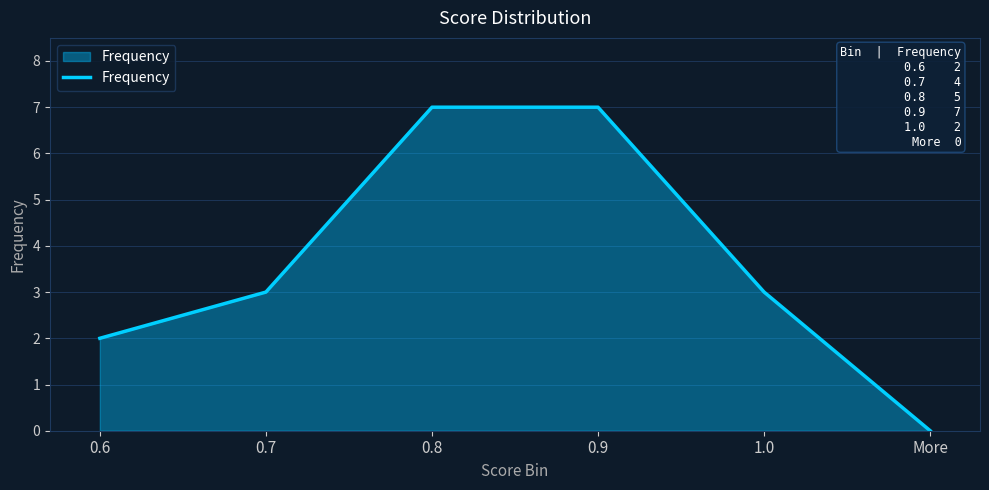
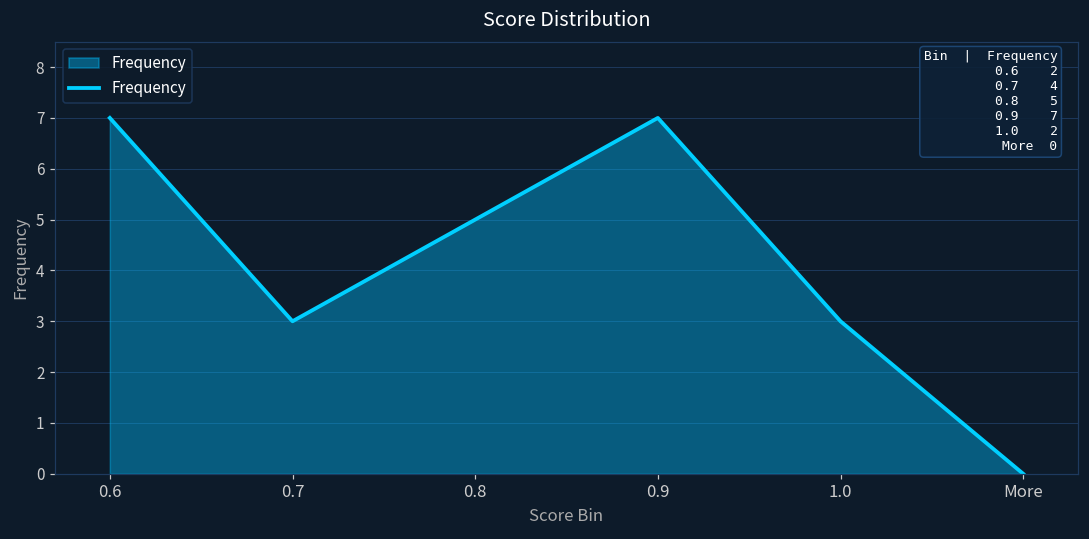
0.6: 2 -> 7
0.8: 7 -> 5
